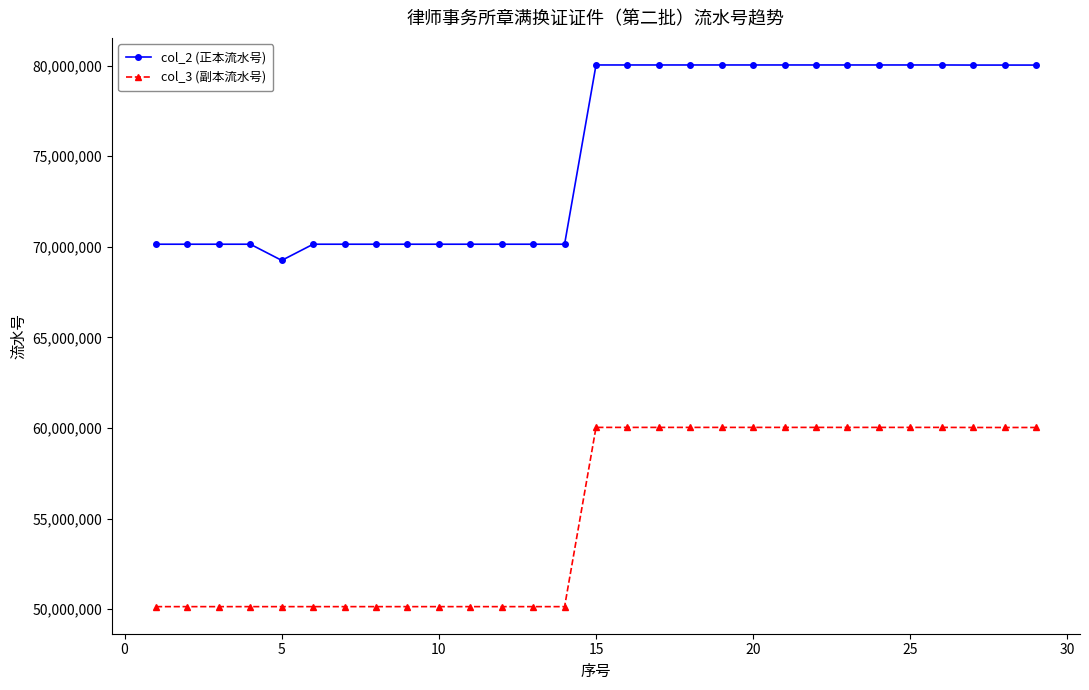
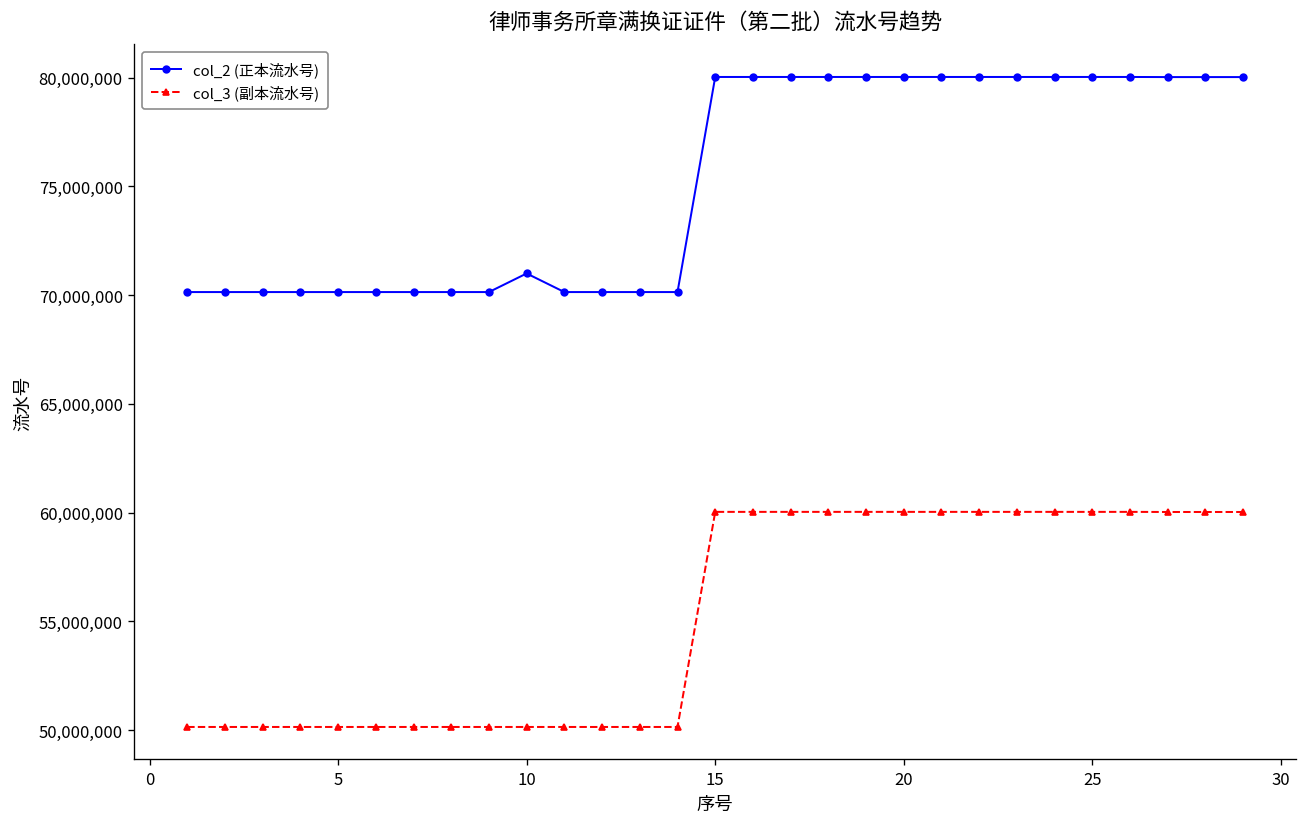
col_2 (正本流水号), 5: 69,200,000 -> 70,100,000
col_2 (正本流水号), 10: 70,100,000 -> 71,000,000
